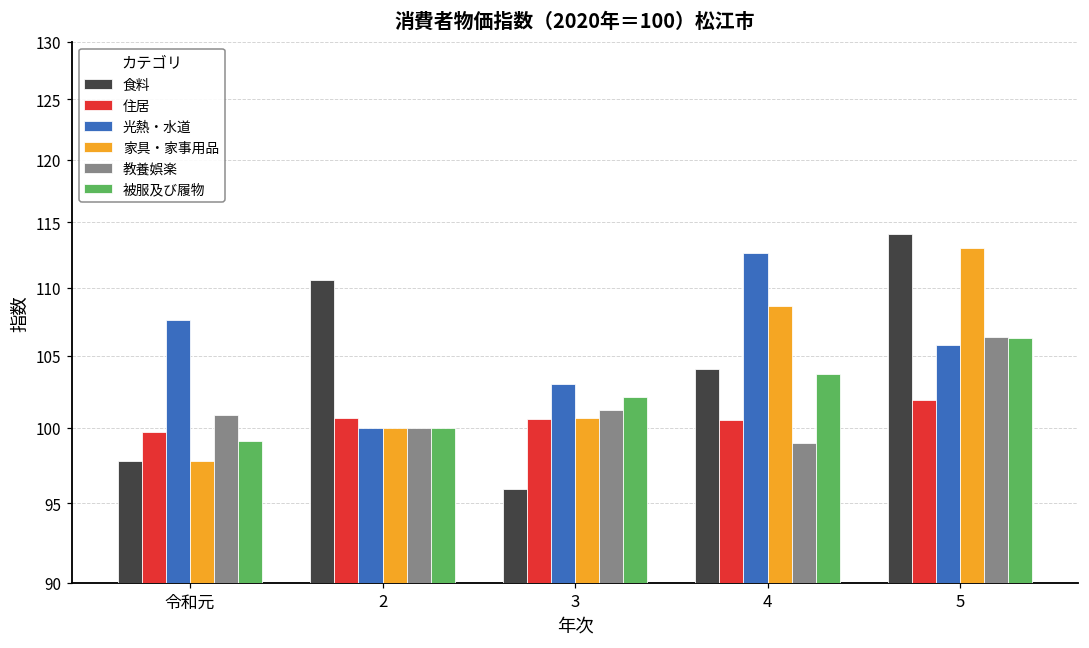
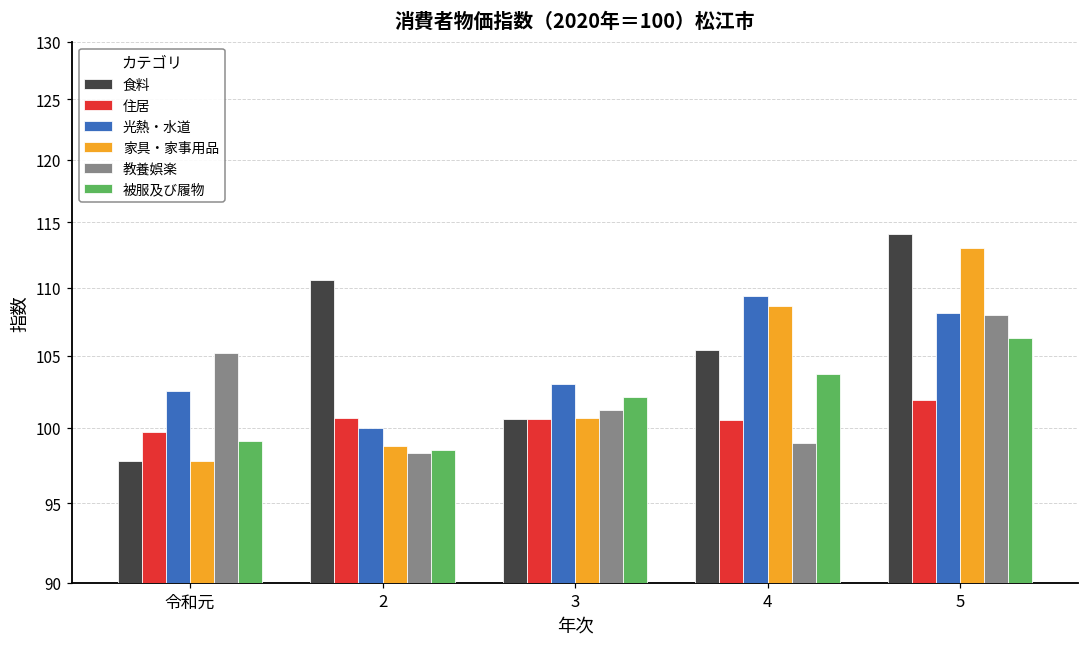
光熱・水道, 令和元: 107.6 -> 102.5
教養娯楽, 令和元: 100.9 -> 105.2
家具・家事用品, 2: 100.0 -> 98.8
教養娯楽, 2: 100.0 -> 98.3
被服及び履物, 2: 100.0 -> 98.5
食料, 3: 95.9 -> 100.6
食料, 4: 104.1 -> 105.4
光熱・水道, 4: 112.6 -> 109.4
光熱・水道, 5: 105.8 -> 108.1
教養娯楽, 5: 106.4 -> 108.0
